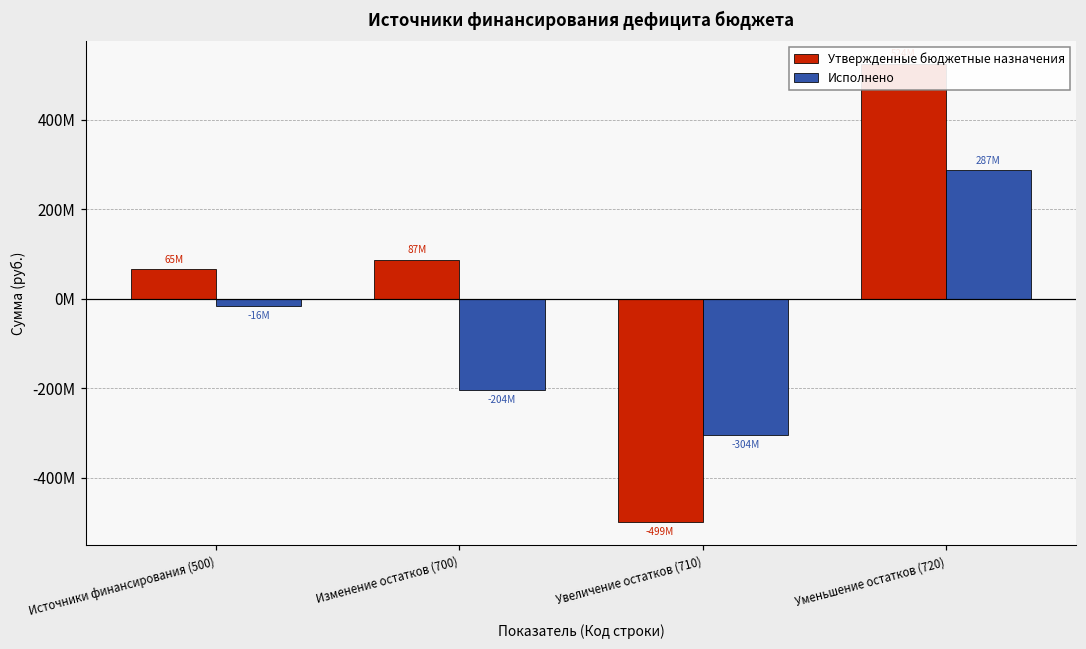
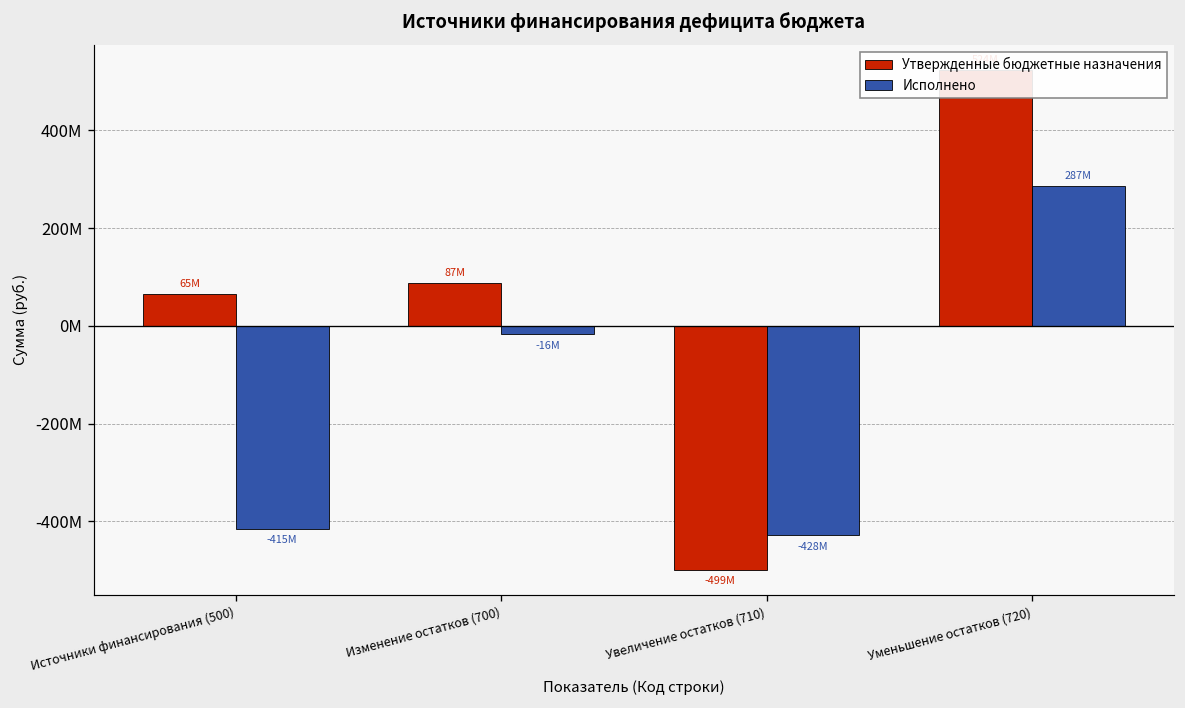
Исполнено, Источники финансирования (500): -16M -> -415M
Исполнено, Изменение остатков (700): -204M -> -16M
Исполнено, Увеличение остатков (710): -304M -> -428M
